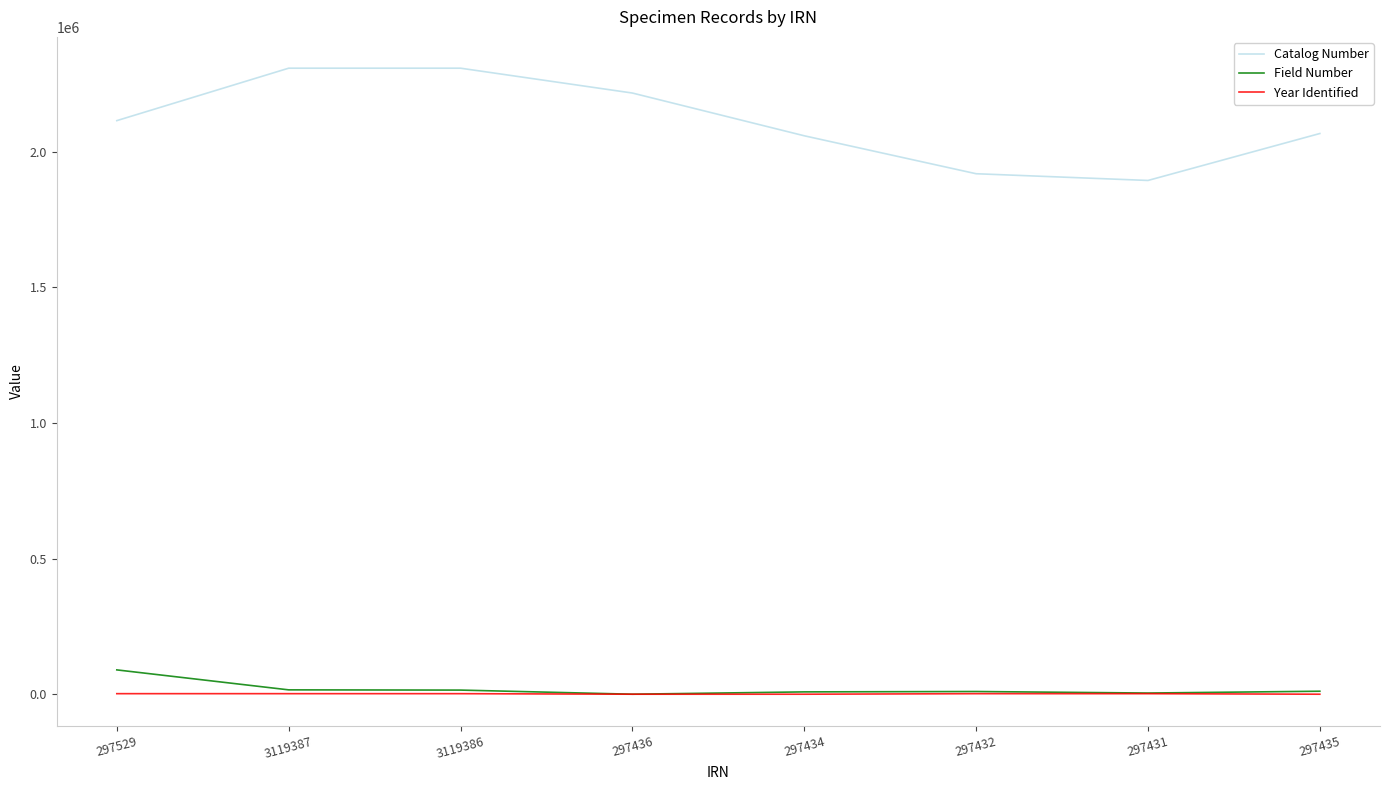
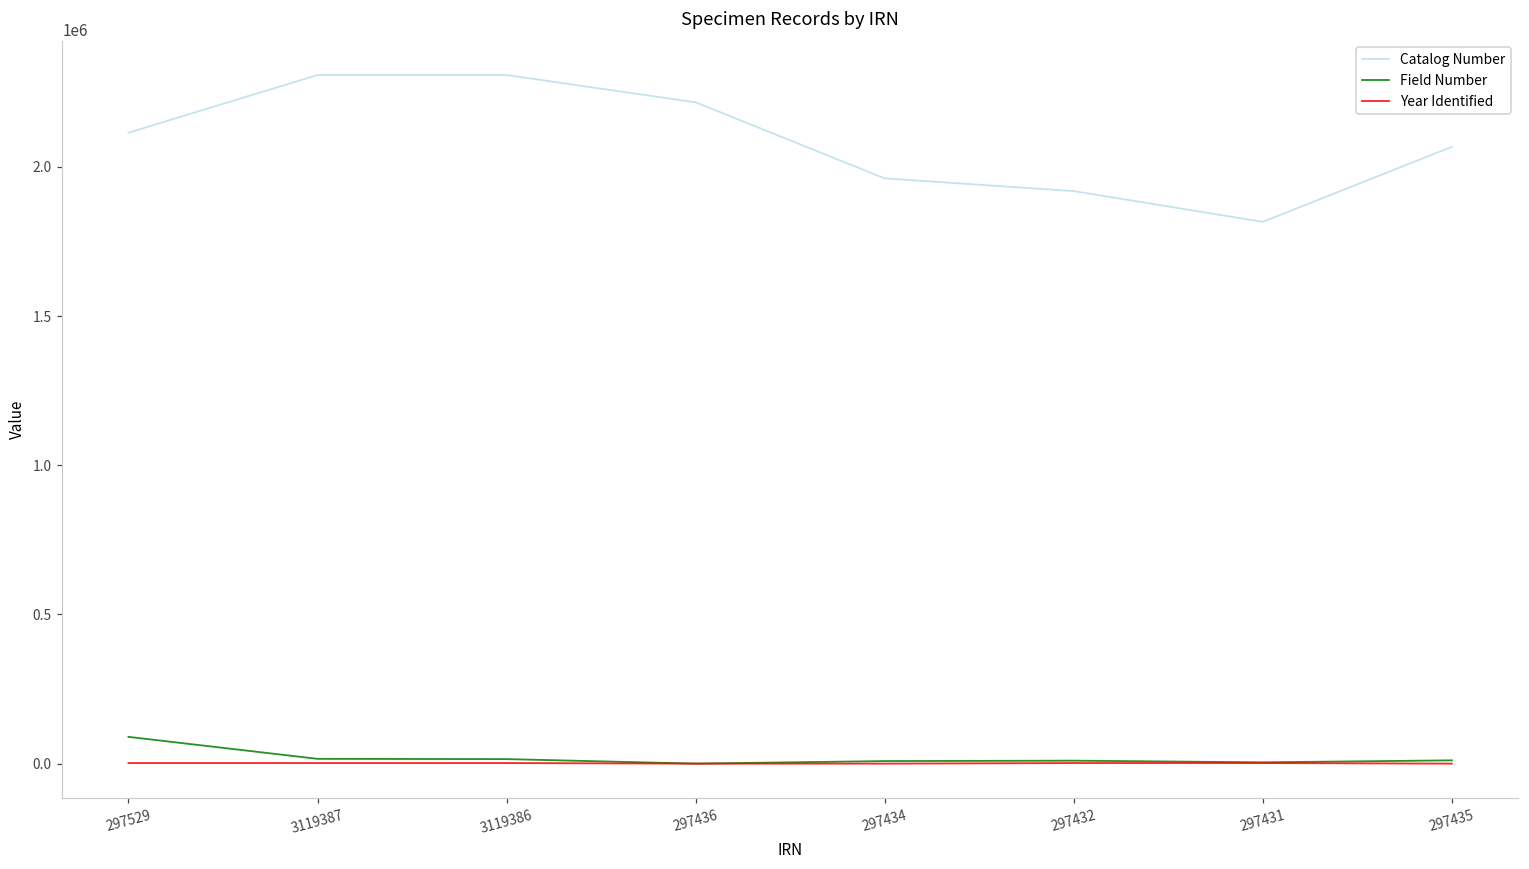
Catalog Number, 297434: 2060000 -> 1960000
Catalog Number, 297431: 1890000 -> 1820000
